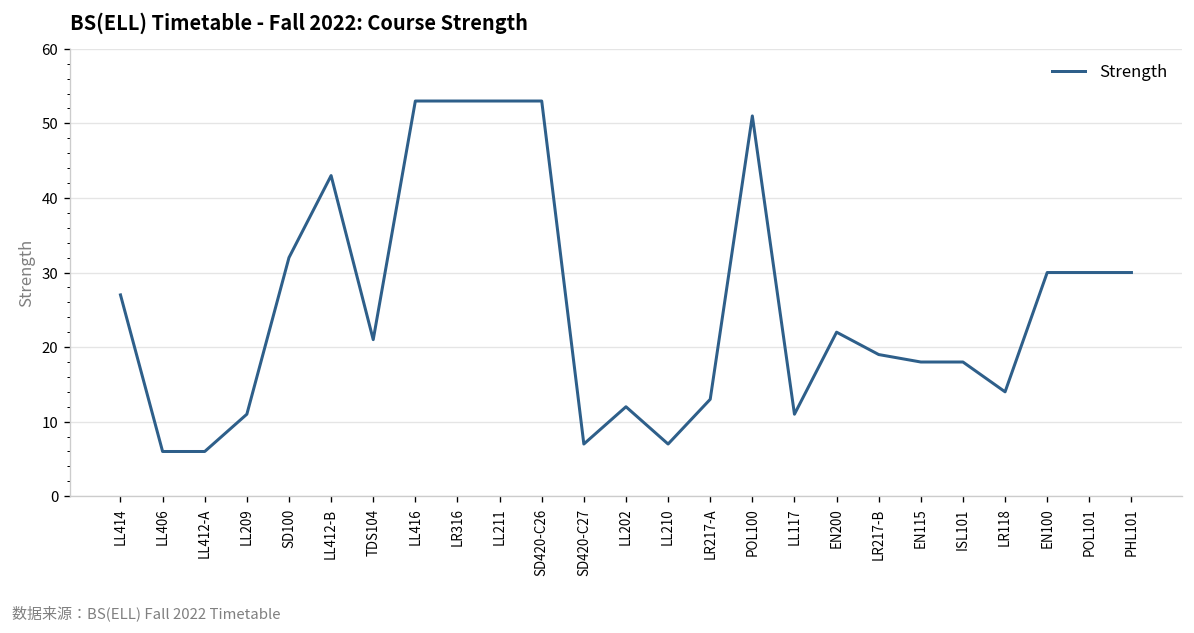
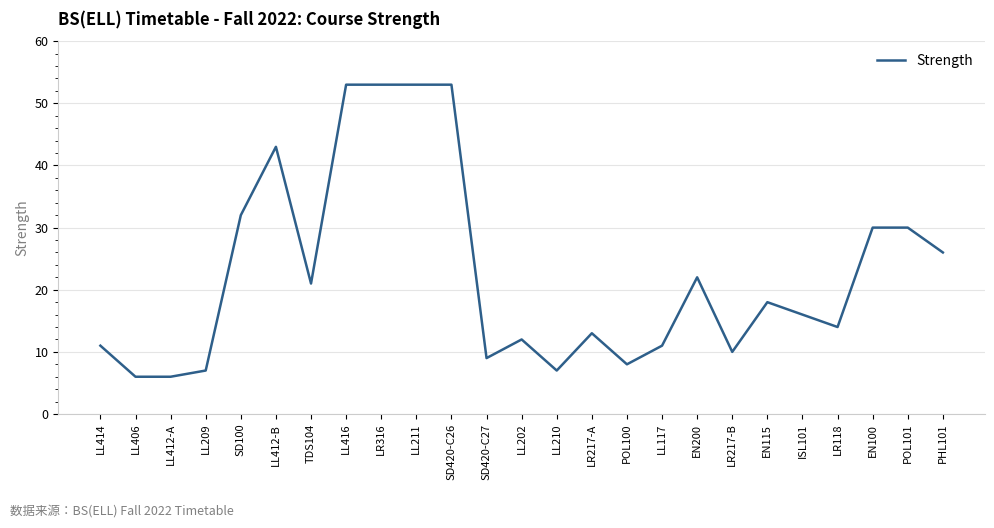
LL414: 27 -> 11
LL209: 11 -> 7
SD420-C27: 7 -> 9
POL100: 51 -> 8
LR217-B: 19 -> 10
ISL101: 18 -> 16
PHL101: 30 -> 26
